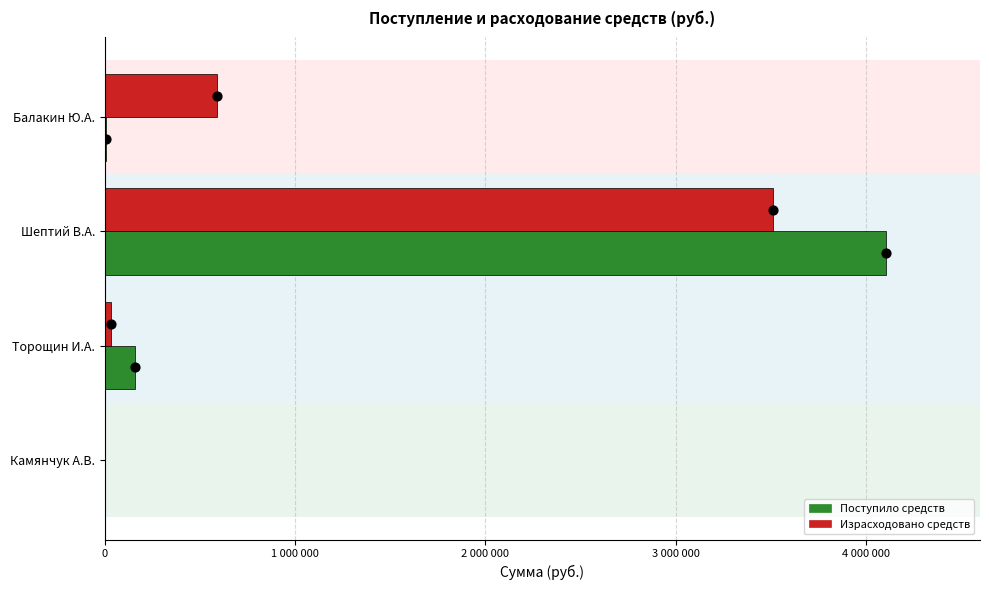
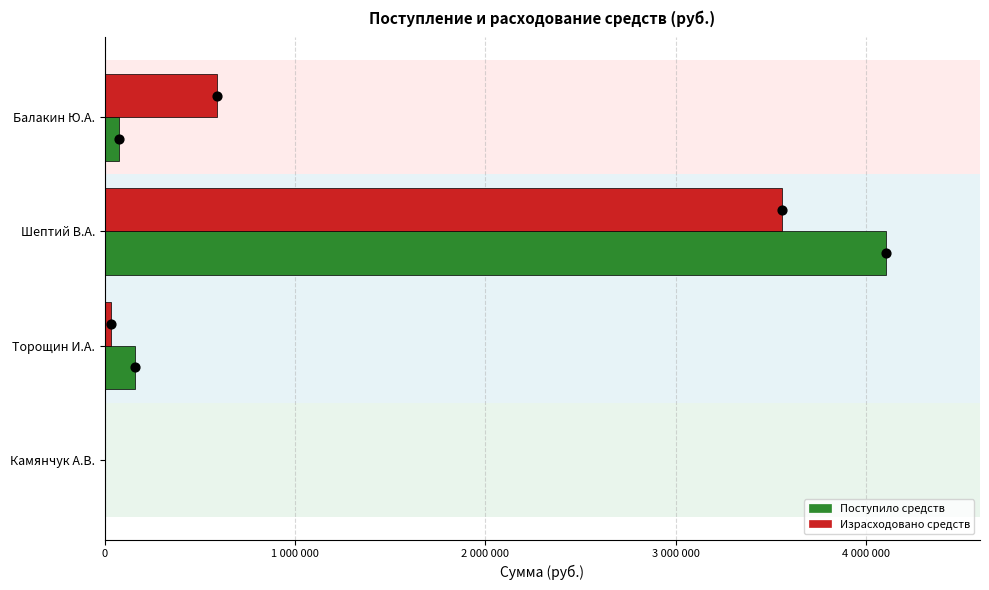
Поступило средств, Балакин Ю.А.: 10000 -> 70000
Израсходовано средств, Шептий В.А.: 3510000 -> 3560000
